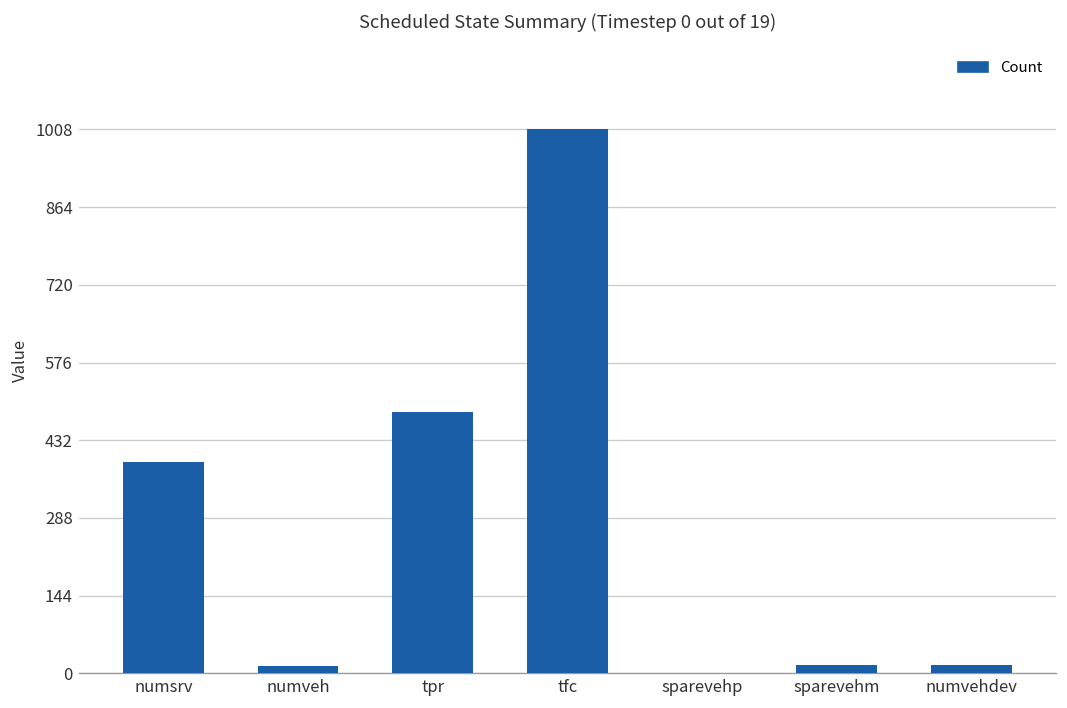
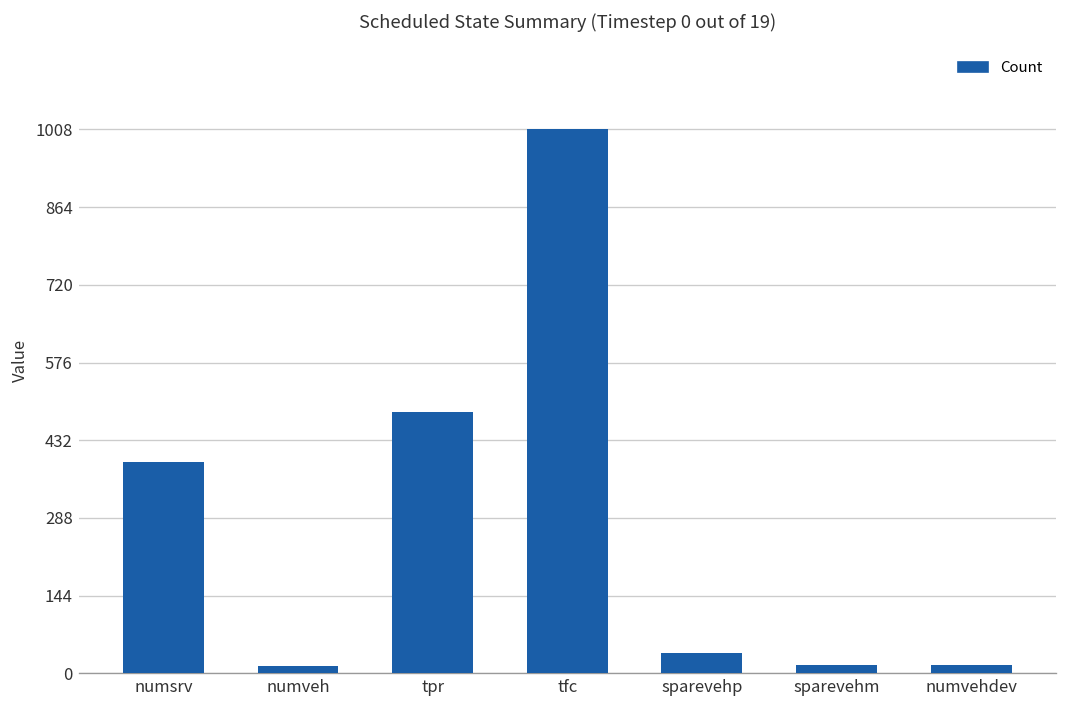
sparevehp: 0 -> 40
